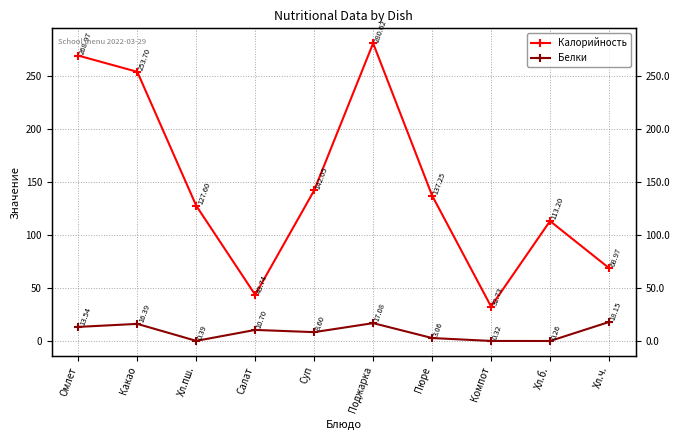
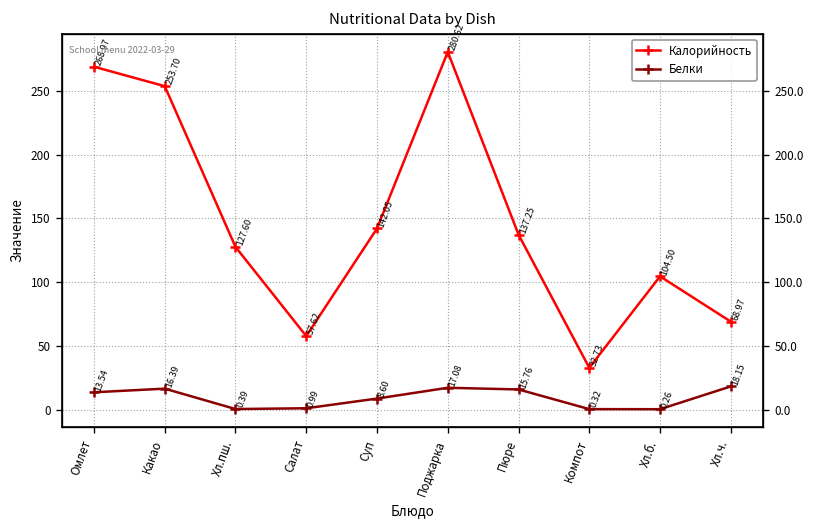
Калорийность, Салат: 43.74 -> 57.62
Белки, Салат: 10.70 -> 0.99
Белки, Пюре: 3.06 -> 15.76
Калорийность, Хл.б.: 113.20 -> 104.50
